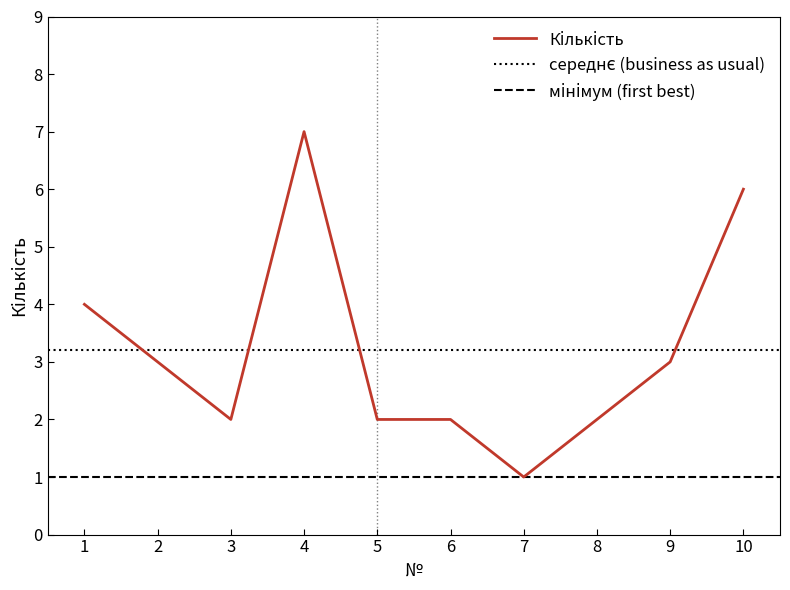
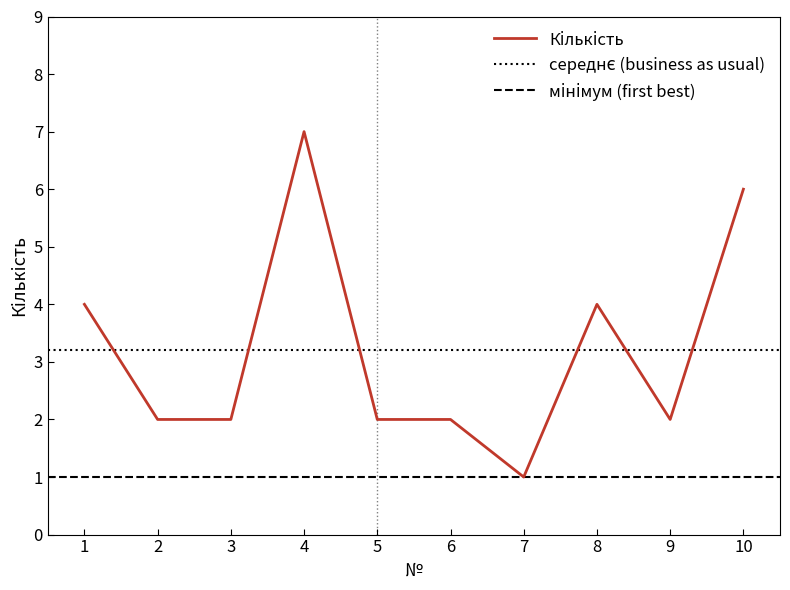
2: 3 -> 2
8: 2 -> 4
9: 3 -> 2
